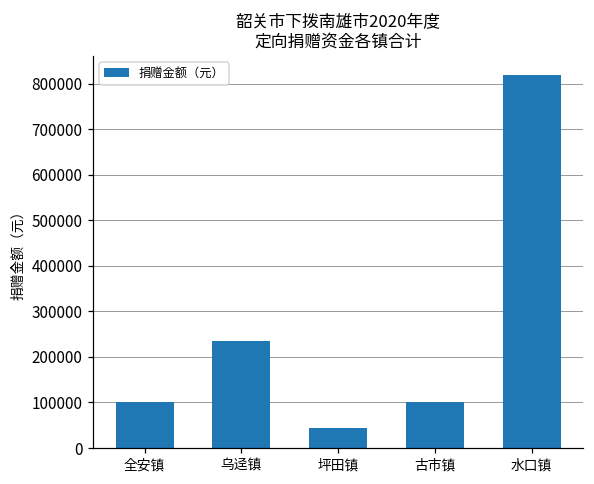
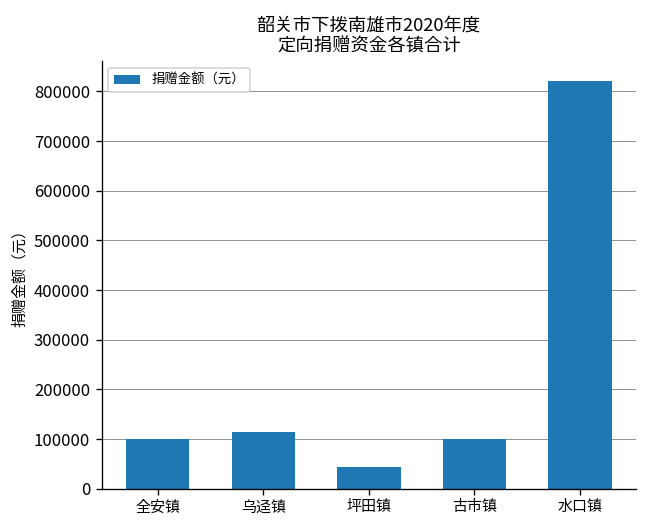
乌迳镇: 240000 -> 110000
